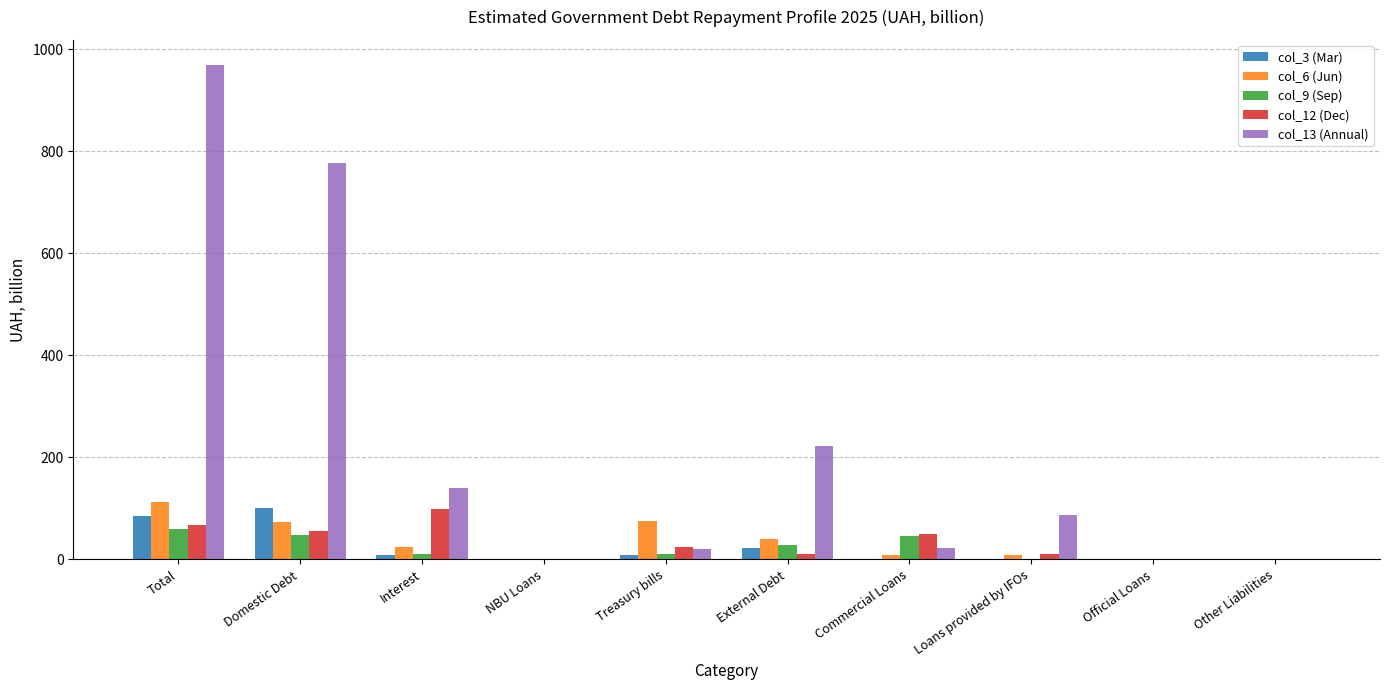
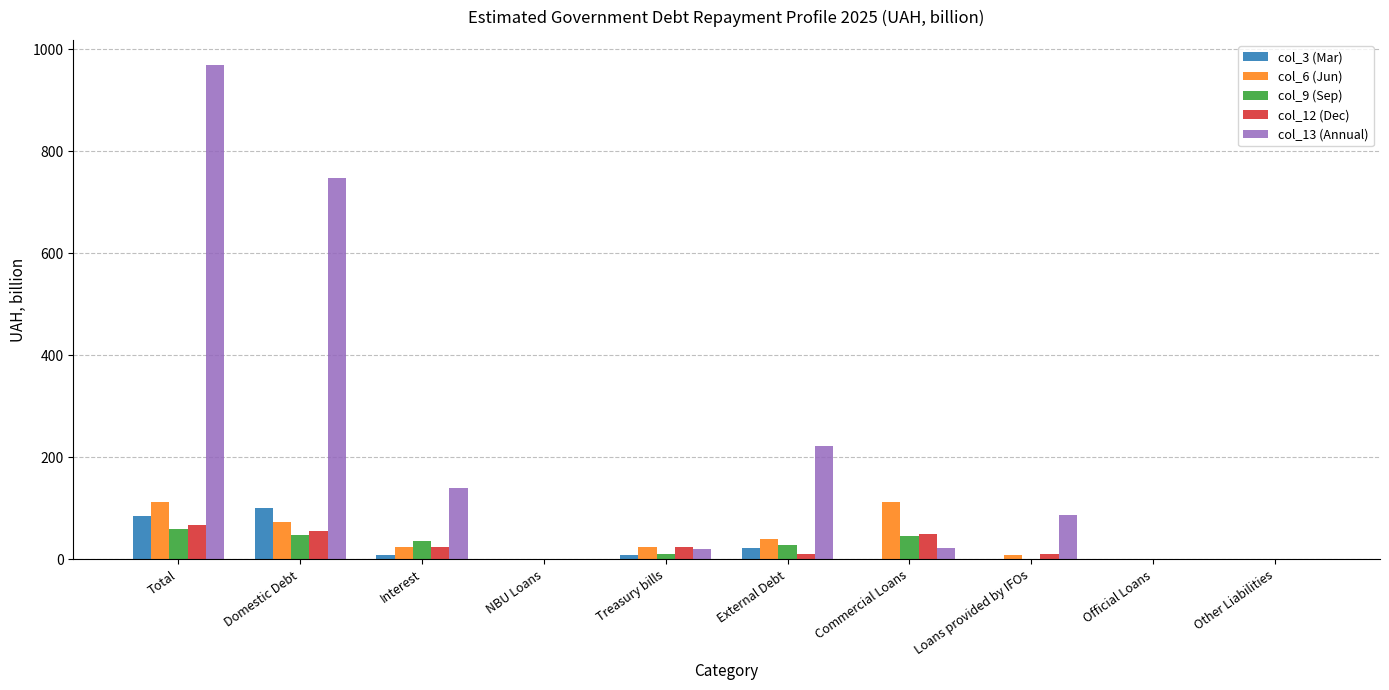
col_13 (Annual), Domestic Debt: 780 -> 750
col_9 (Sep), Interest: 10 -> 40
col_12 (Dec), Interest: 100 -> 20
col_6 (Jun), Treasury bills: 80 -> 30
col_6 (Jun), Commercial Loans: 10 -> 110
